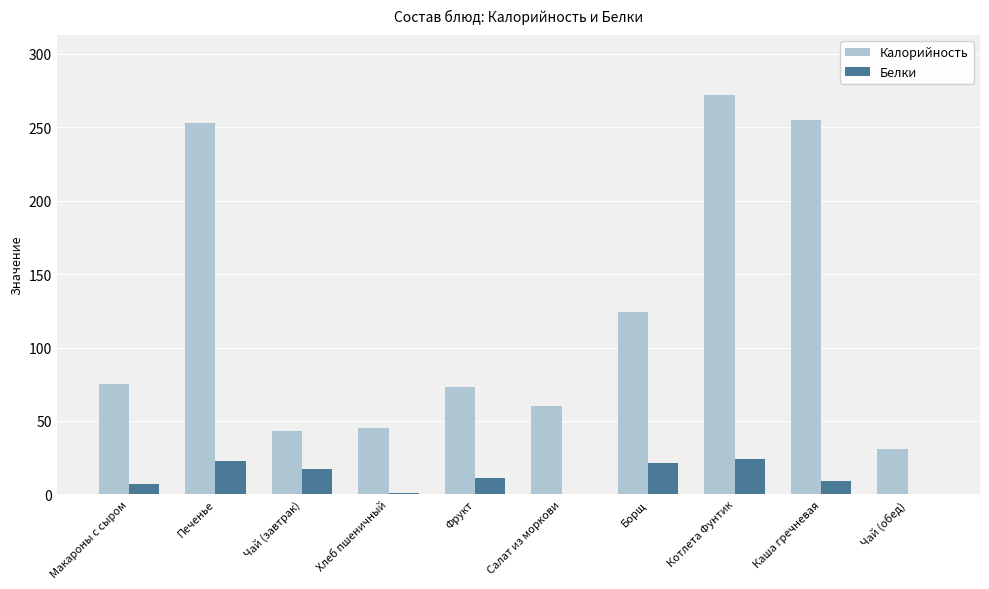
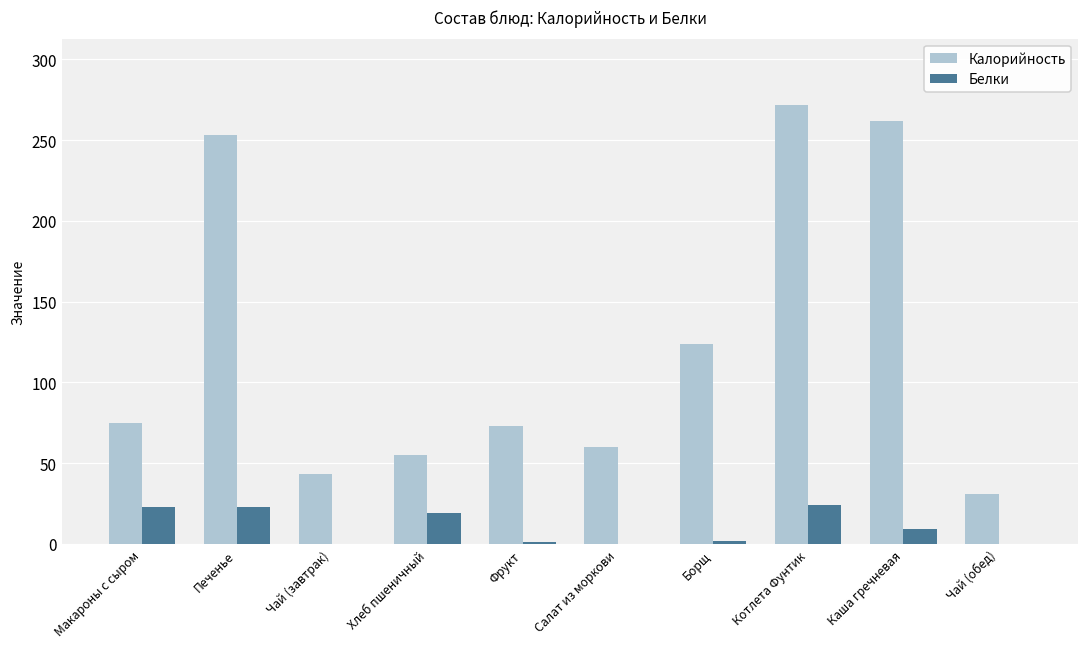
Белки, Макароны с сыром: 7 -> 23
Белки, Чай (завтрак): 17 -> 0
Калорийность, Хлеб пшеничный: 45 -> 55
Белки, Хлеб пшеничный: 1 -> 19
Белки, Фрукт: 11 -> 1
Белки, Борщ: 21 -> 2
Калорийность, Каша гречневая: 255 -> 262
